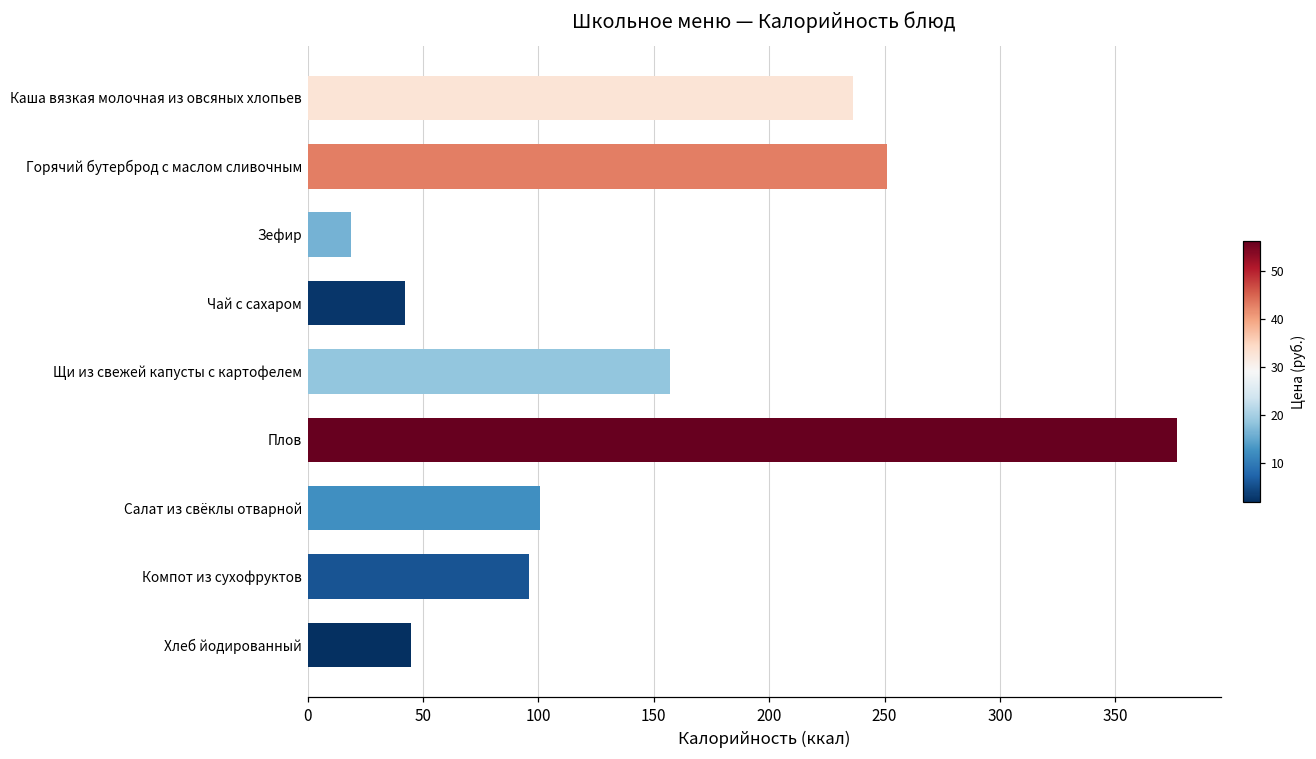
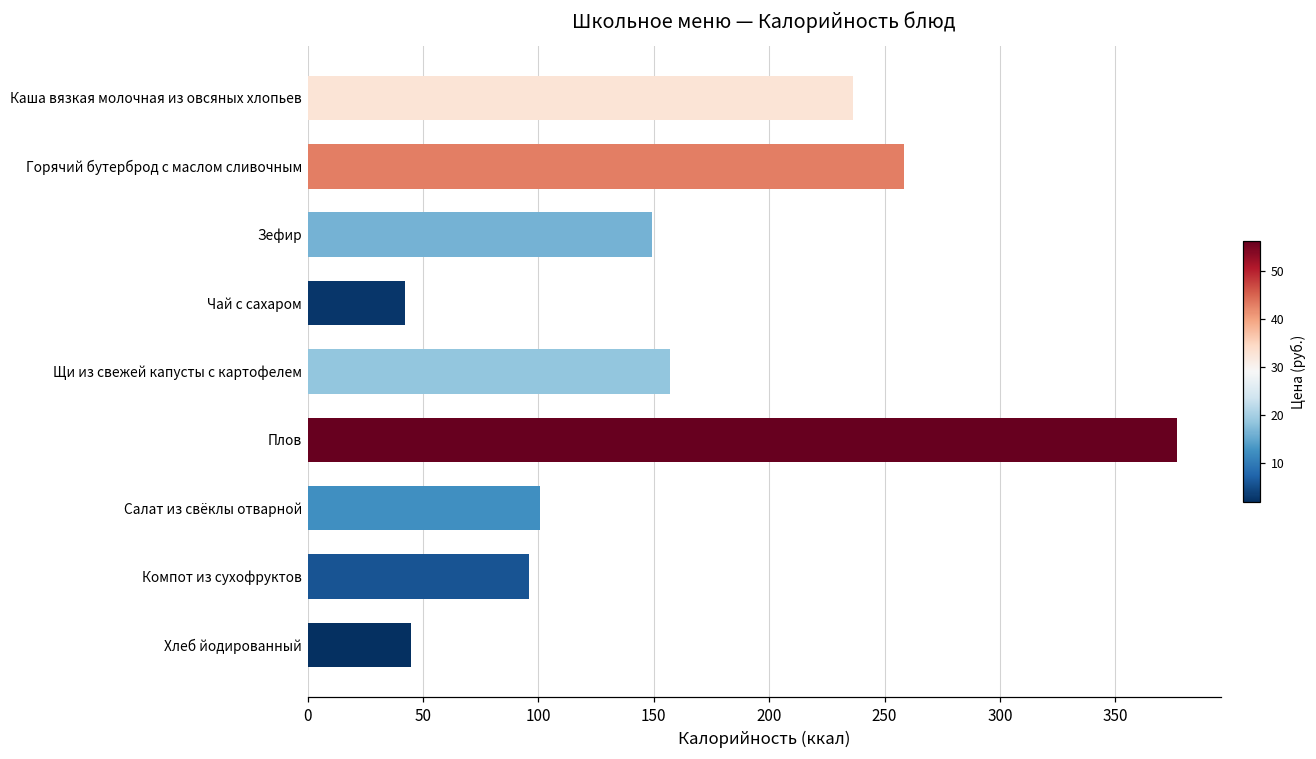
Горячий бутерброд с маслом сливочным: 251 -> 258
Зефир: 19 -> 149
